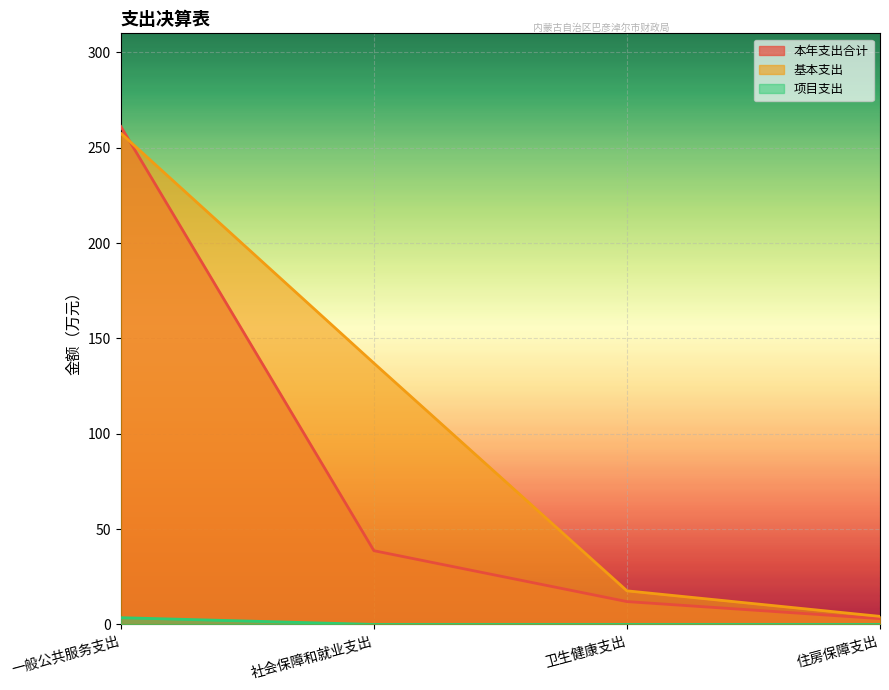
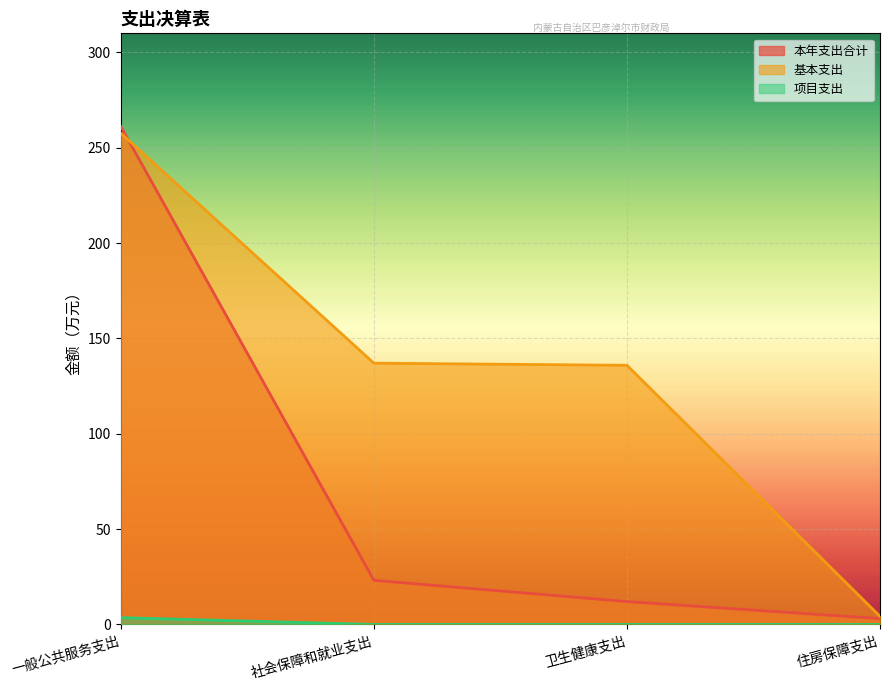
本年支出合计, 社会保障和就业支出: 39 -> 23
基本支出, 卫生健康支出: 18 -> 136
